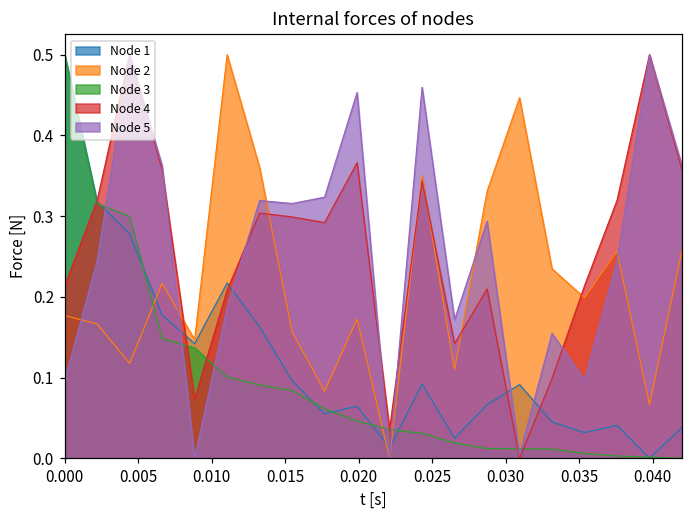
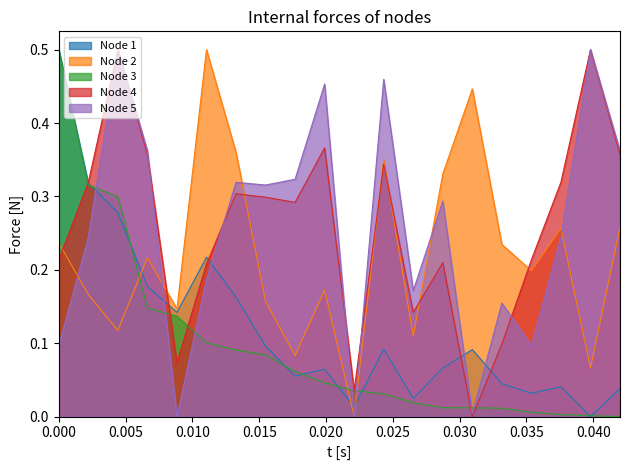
Node 2, 0.000: 0.18 -> 0.24
